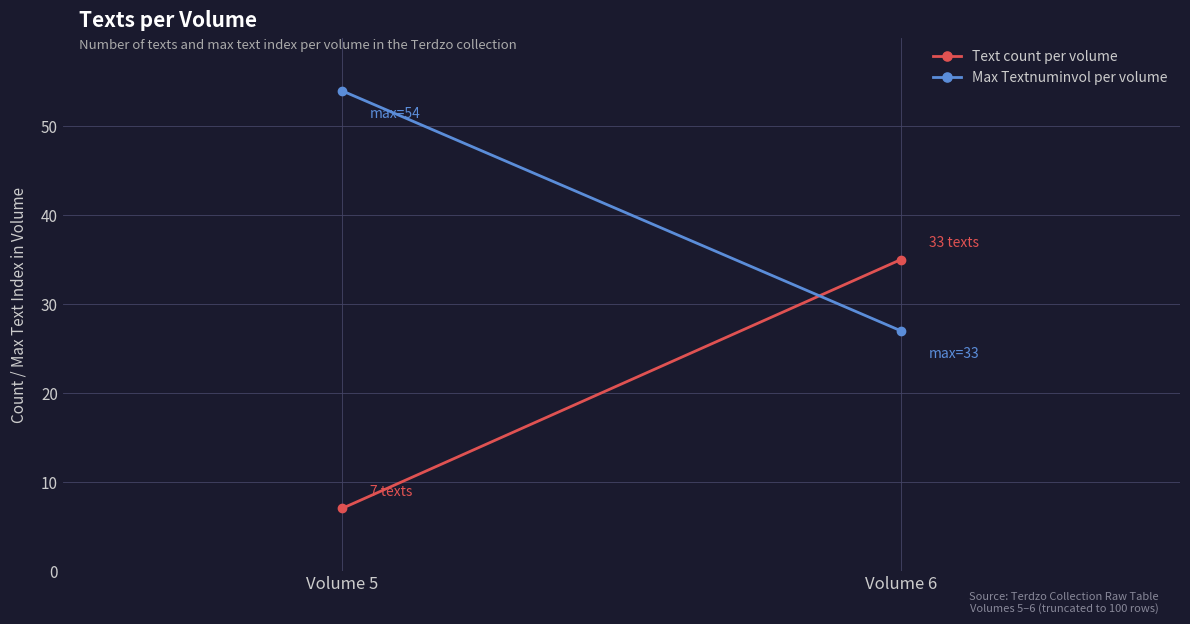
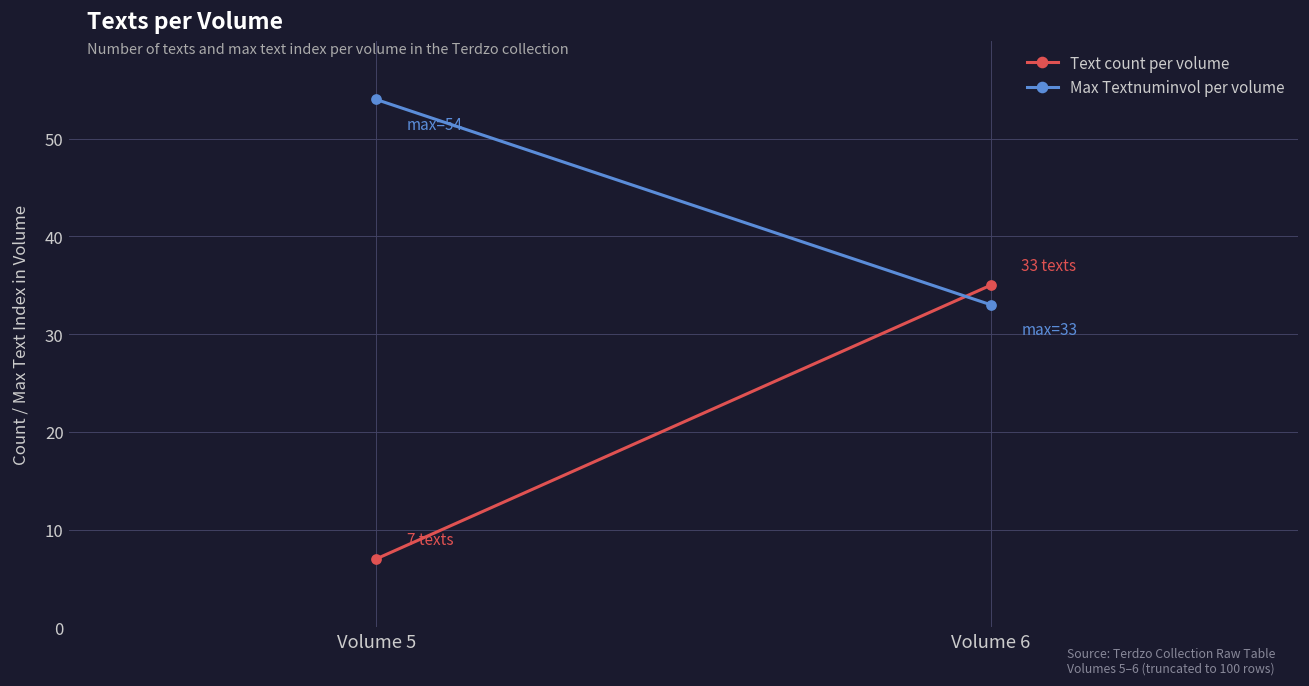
Max Textnuminvol per volume, Volume 6: 27 -> 33
